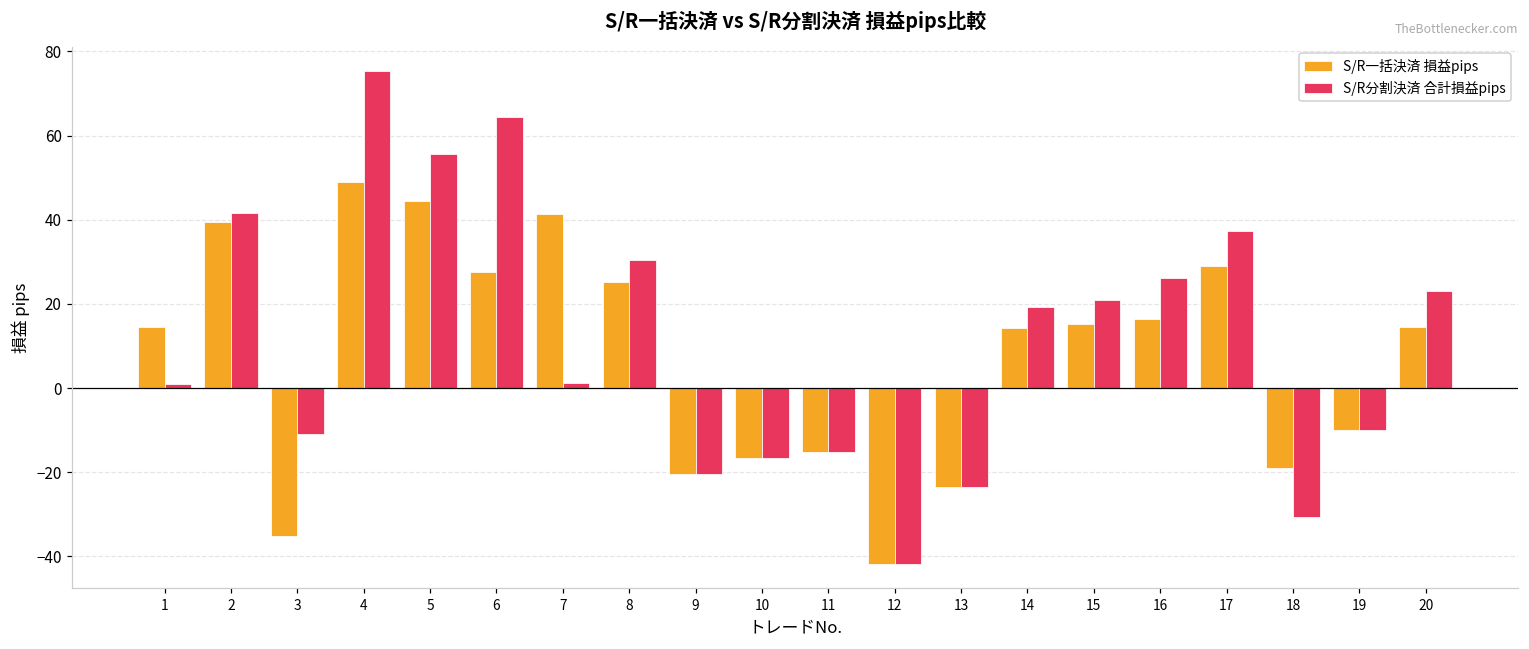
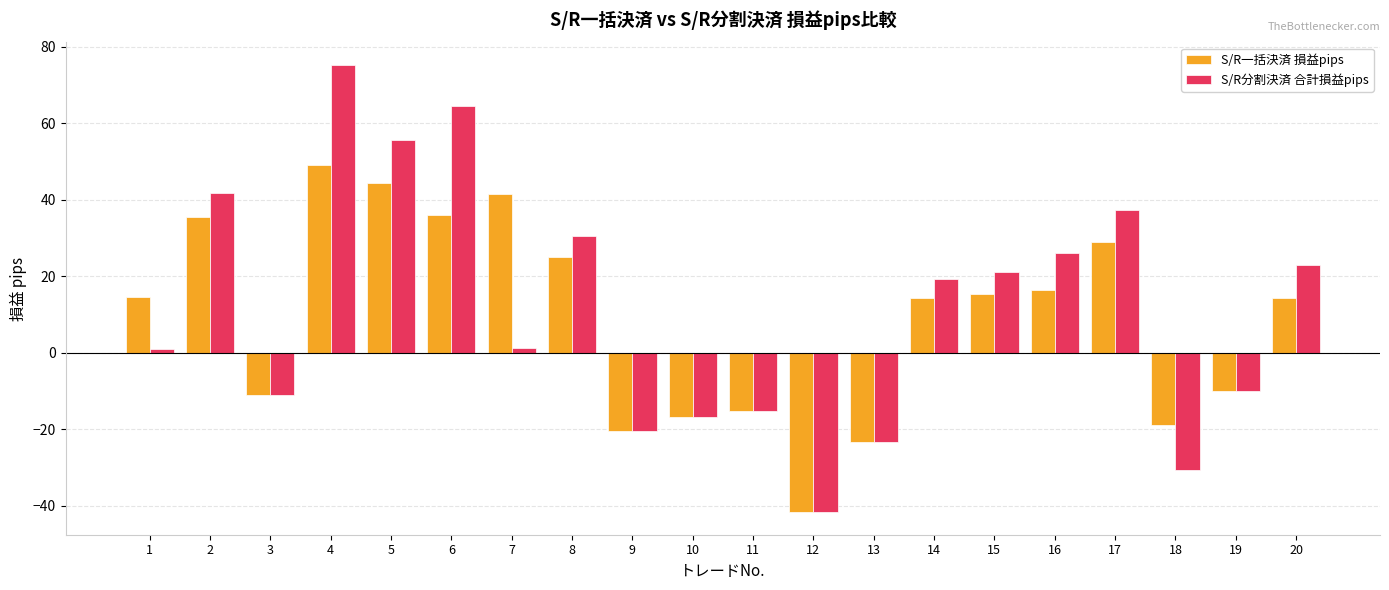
S/R一括決済 損益pips, 2: 39 -> 36
S/R一括決済 損益pips, 3: -35 -> -11
S/R一括決済 損益pips, 6: 28 -> 36
